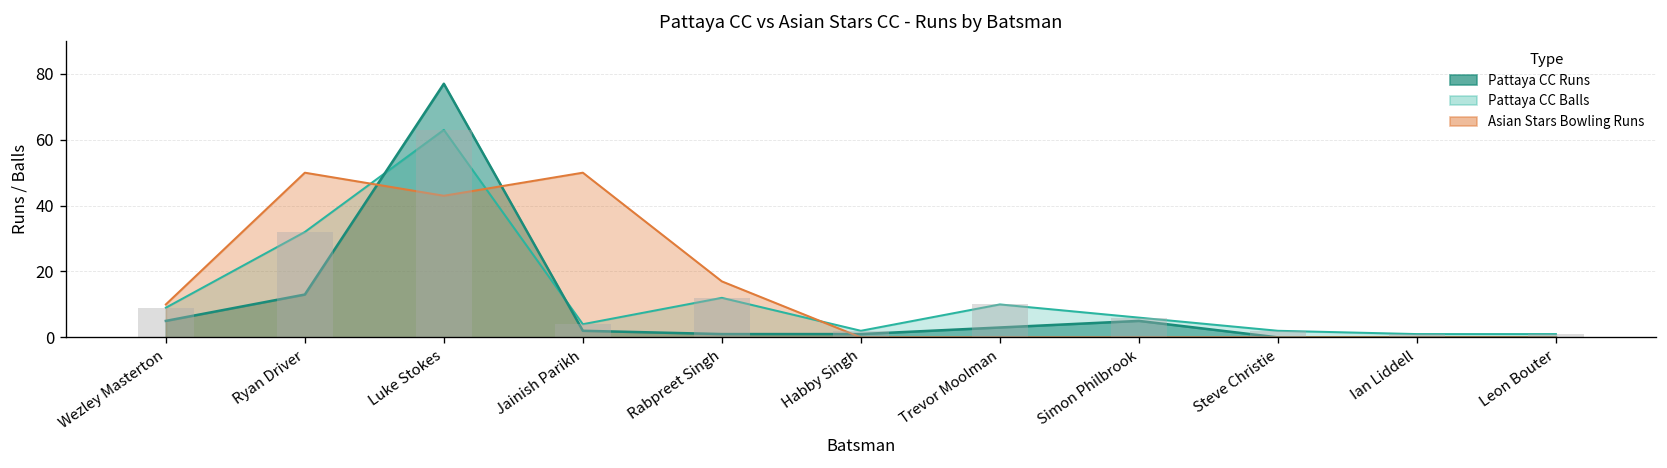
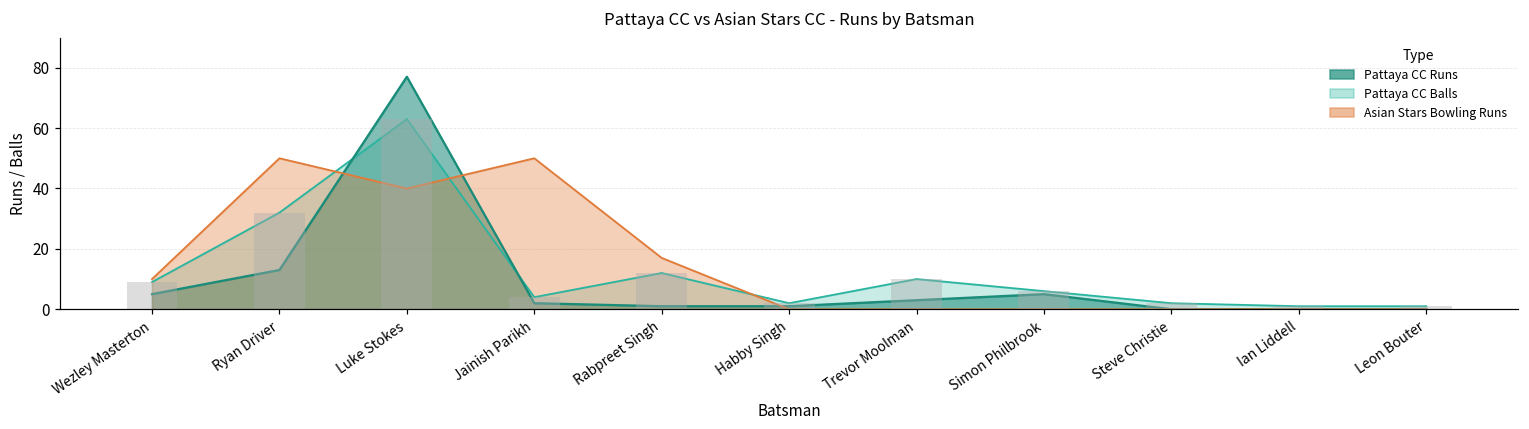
Asian Stars Bowling Runs, Luke Stokes: 43 -> 40
